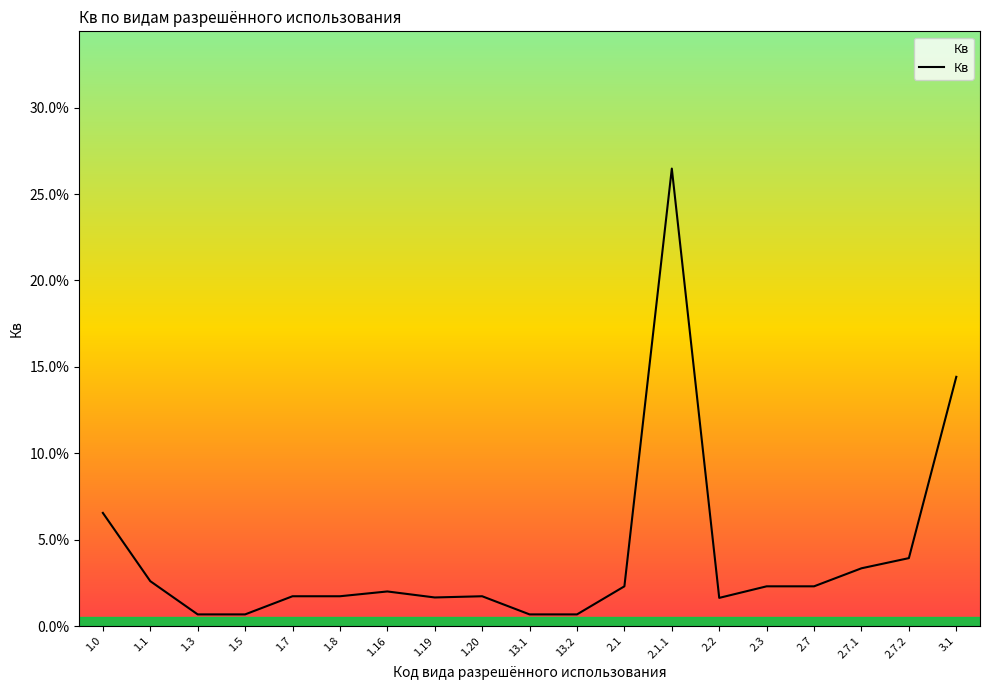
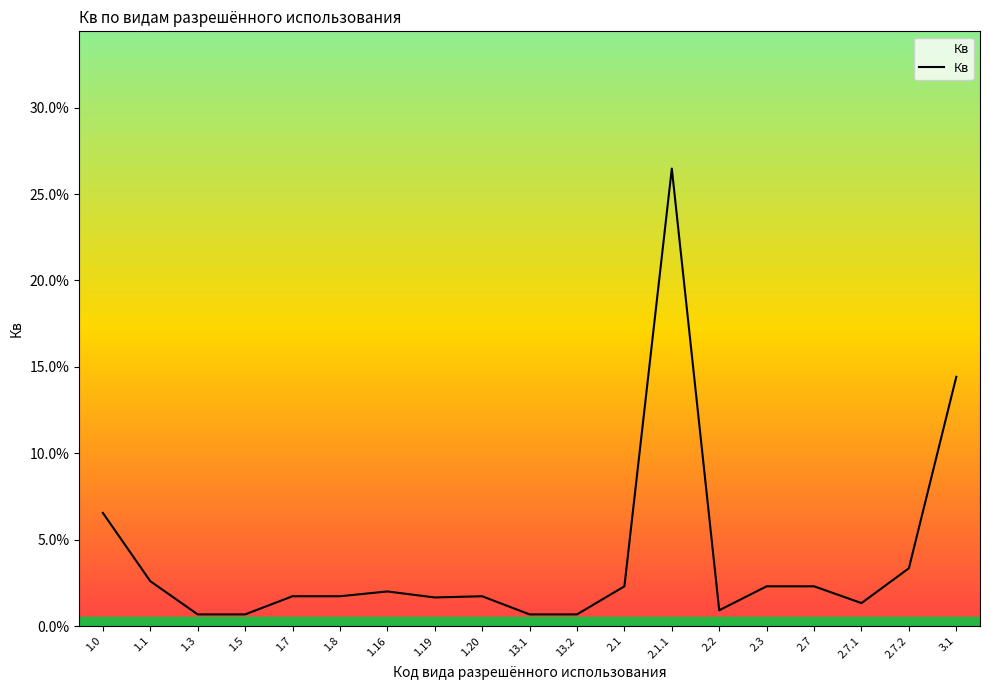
2.2: 1.6% -> 0.9%
2.7.1: 3.3% -> 1.3%
2.7.2: 3.9% -> 3.3%
